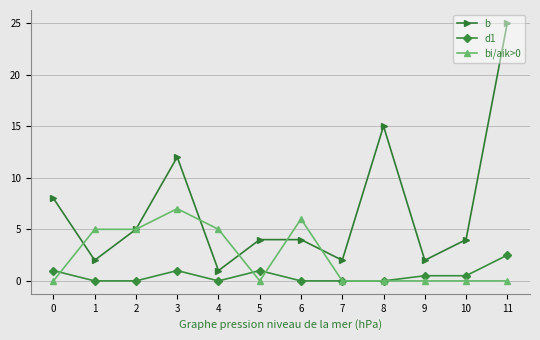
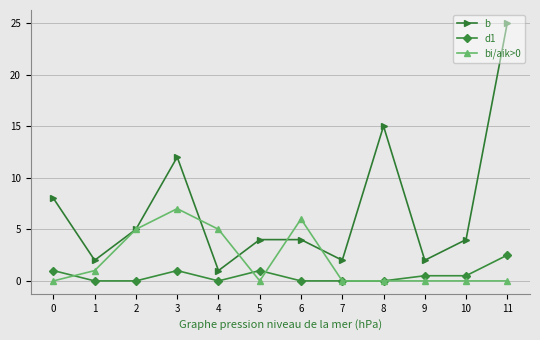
bi/aik>0, 1: 5 -> 1
